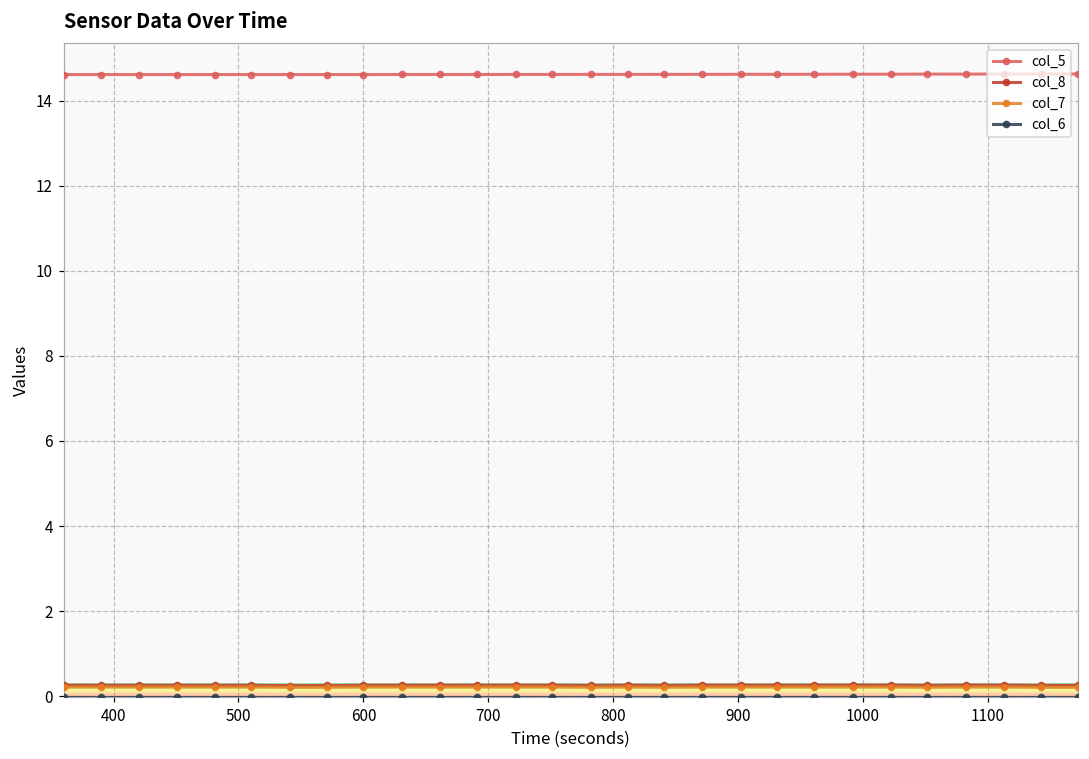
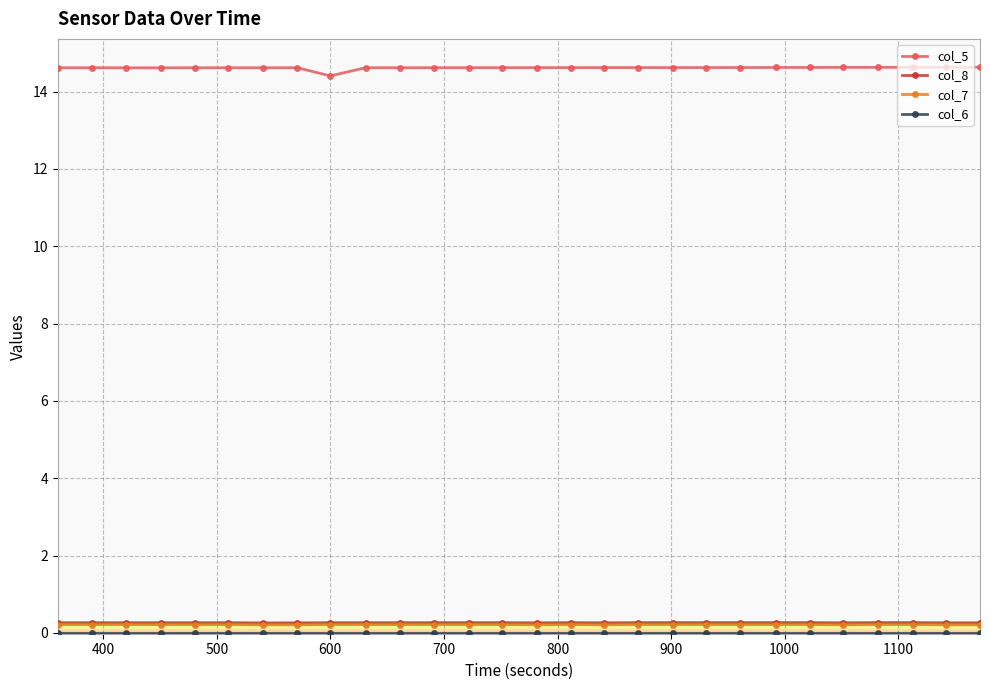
col_5, 600: 14.6 -> 14.4
